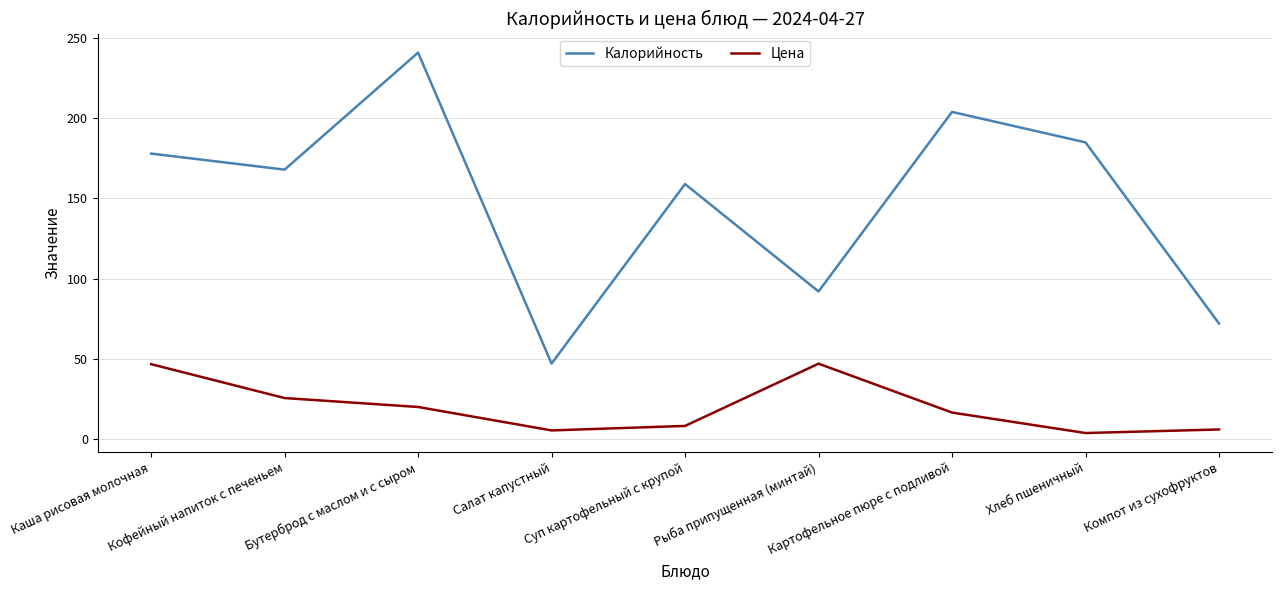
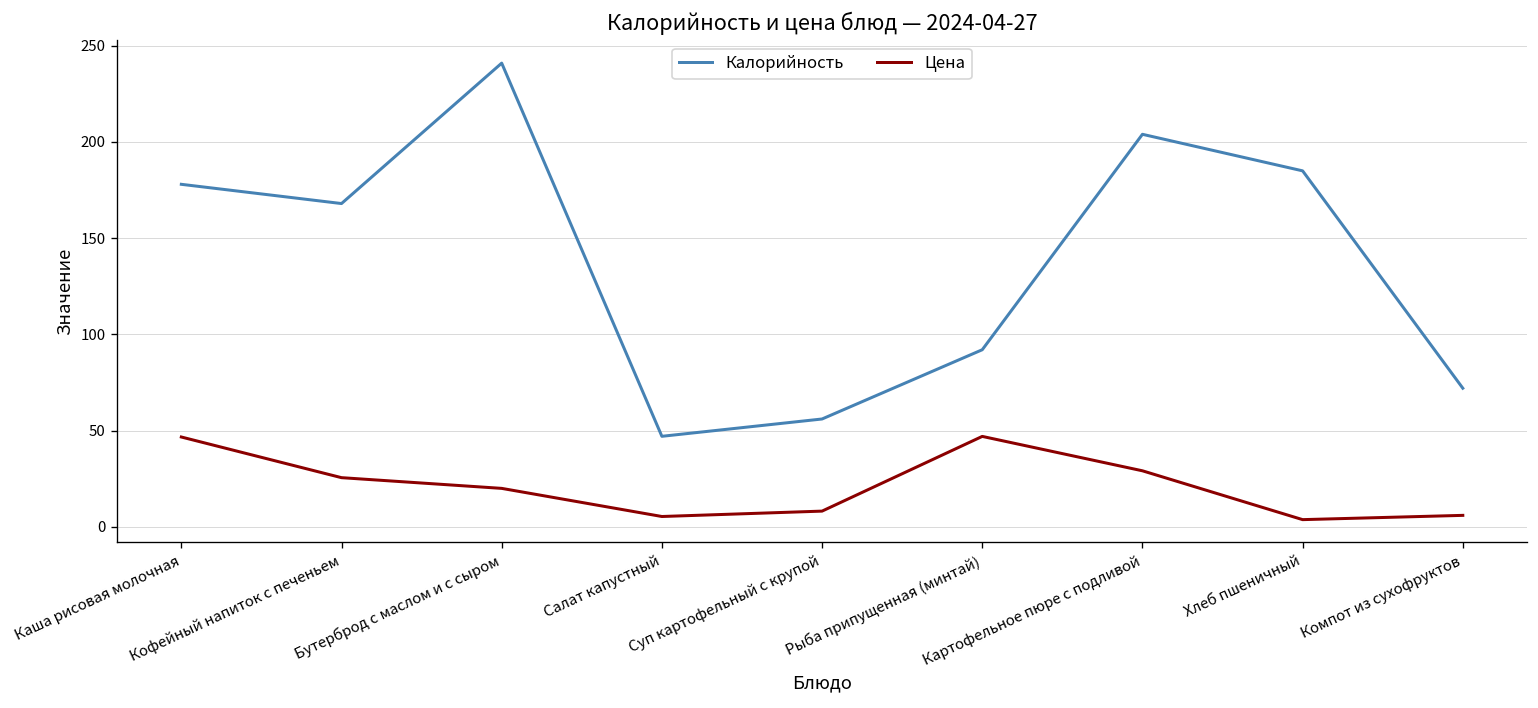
Калорийность, Суп картофельный с крупой: 159 -> 56
Цена, Картофельное пюре с подливой: 16 -> 29
